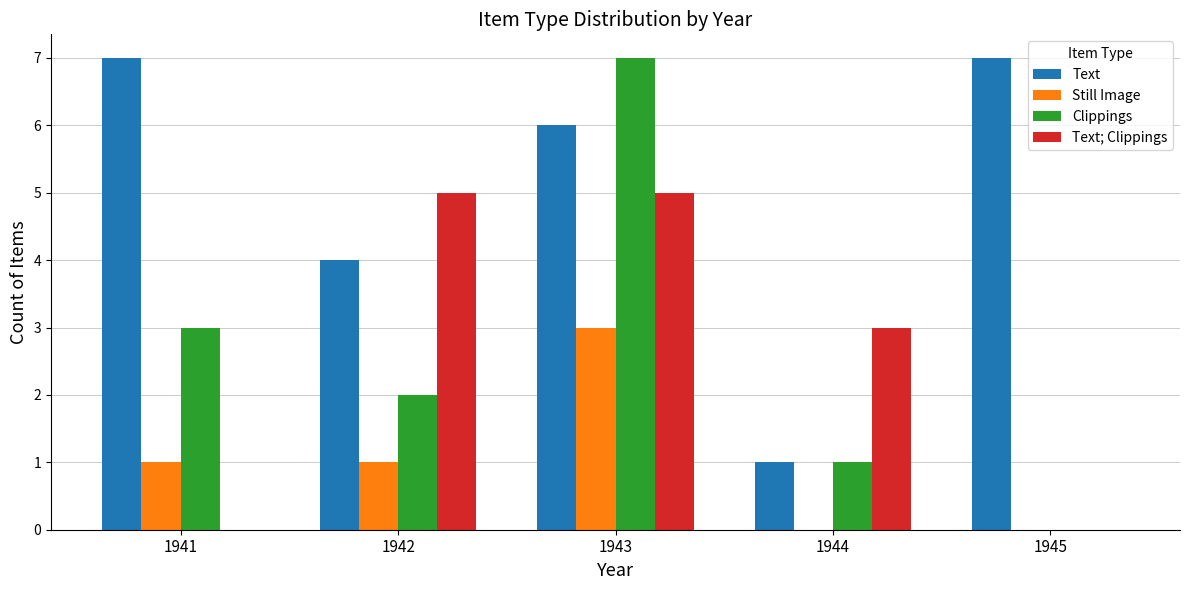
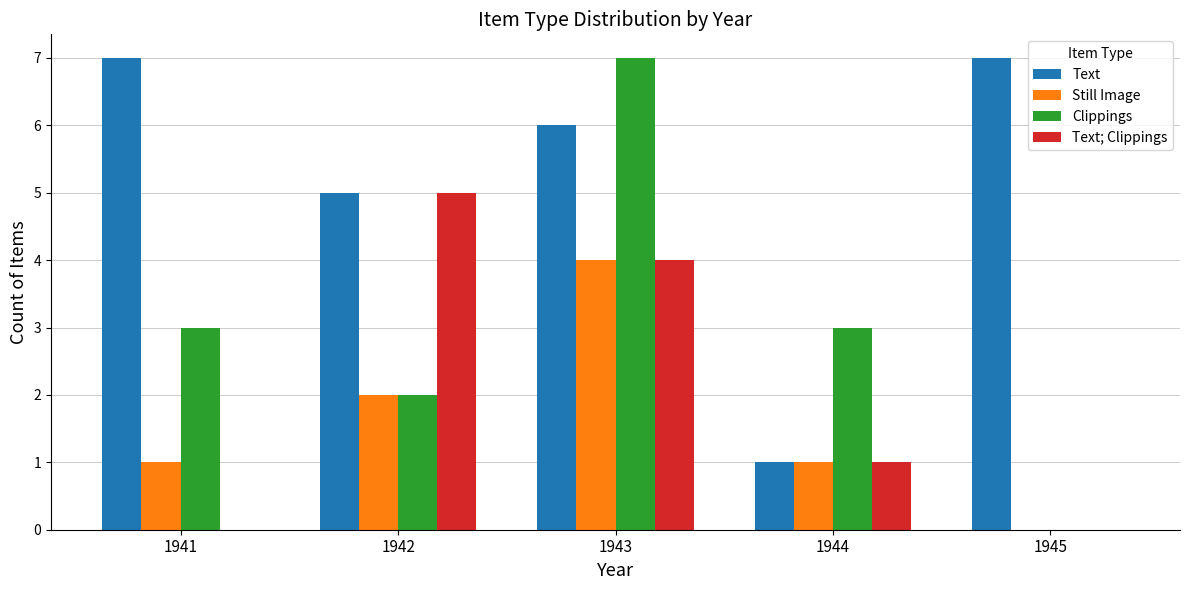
Text, 1942: 4 -> 5
Still Image, 1942: 1 -> 2
Still Image, 1943: 3 -> 4
Text; Clippings, 1943: 5 -> 4
Still Image, 1944: 0 -> 1
Clippings, 1944: 1 -> 3
Text; Clippings, 1944: 3 -> 1
